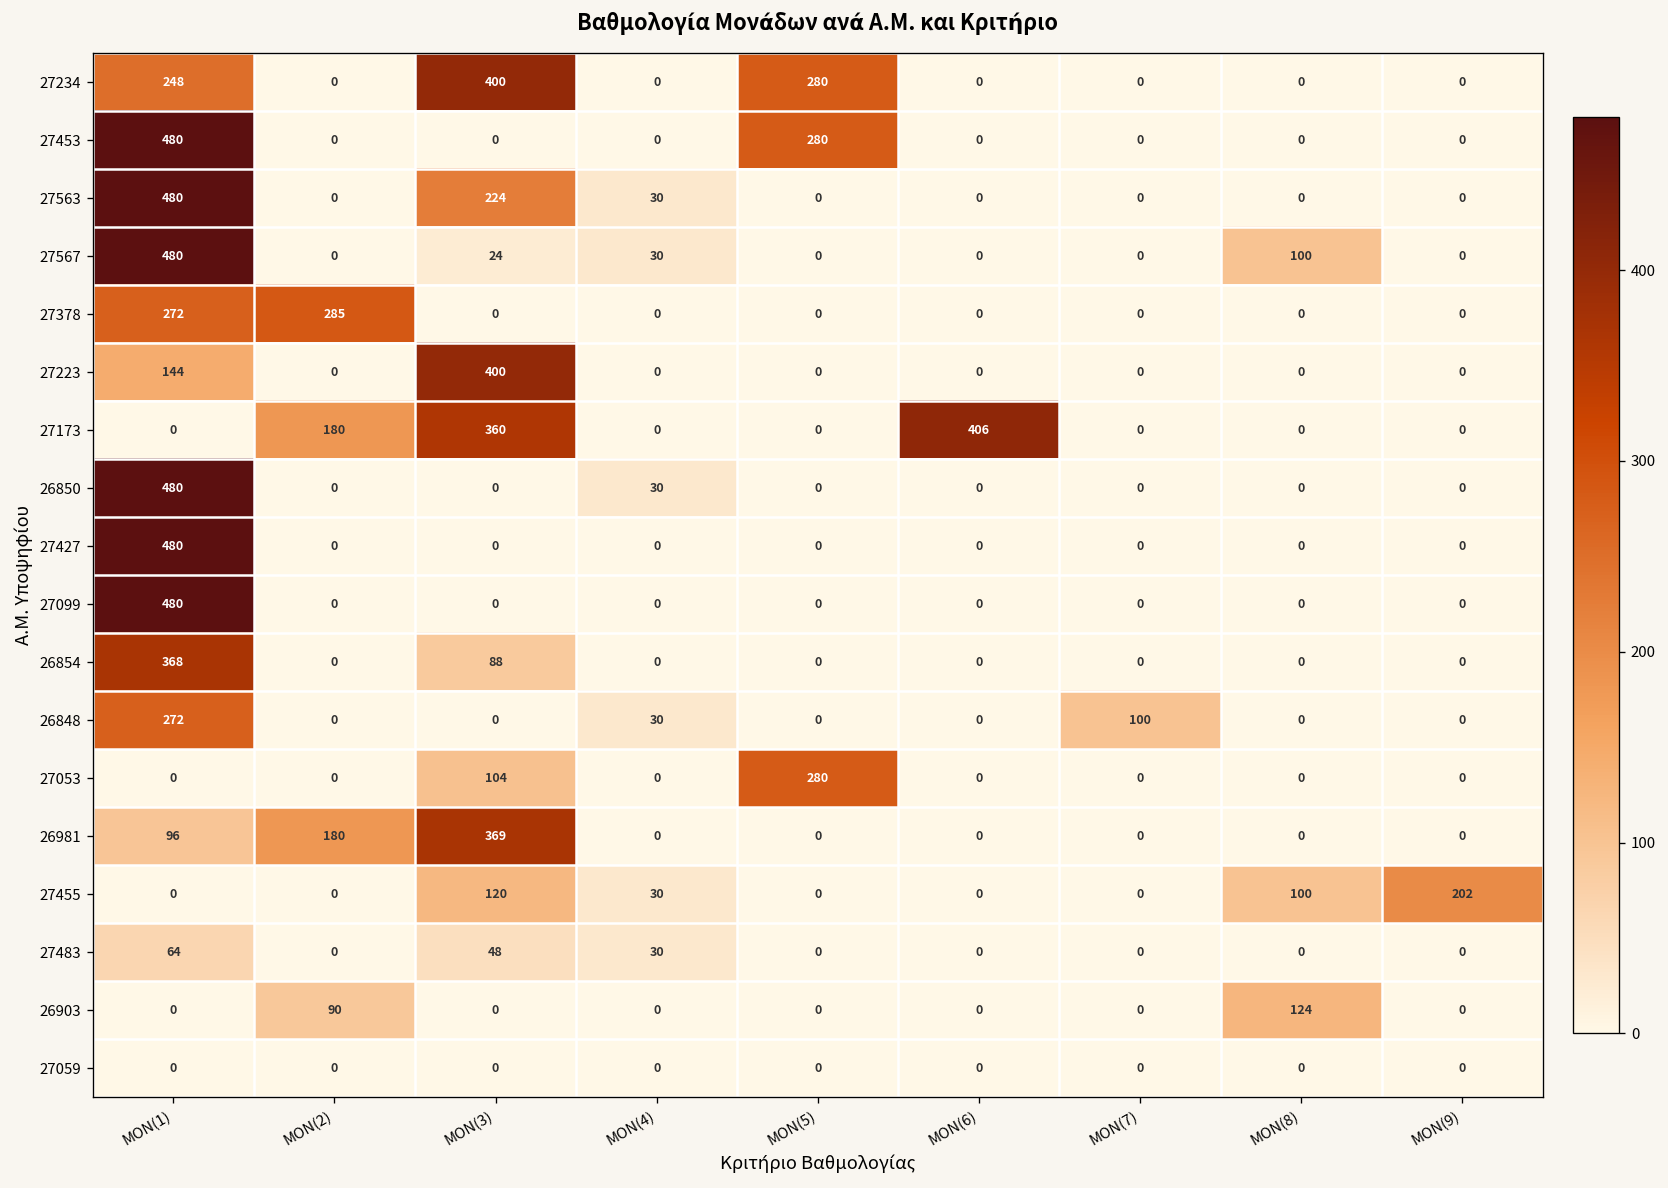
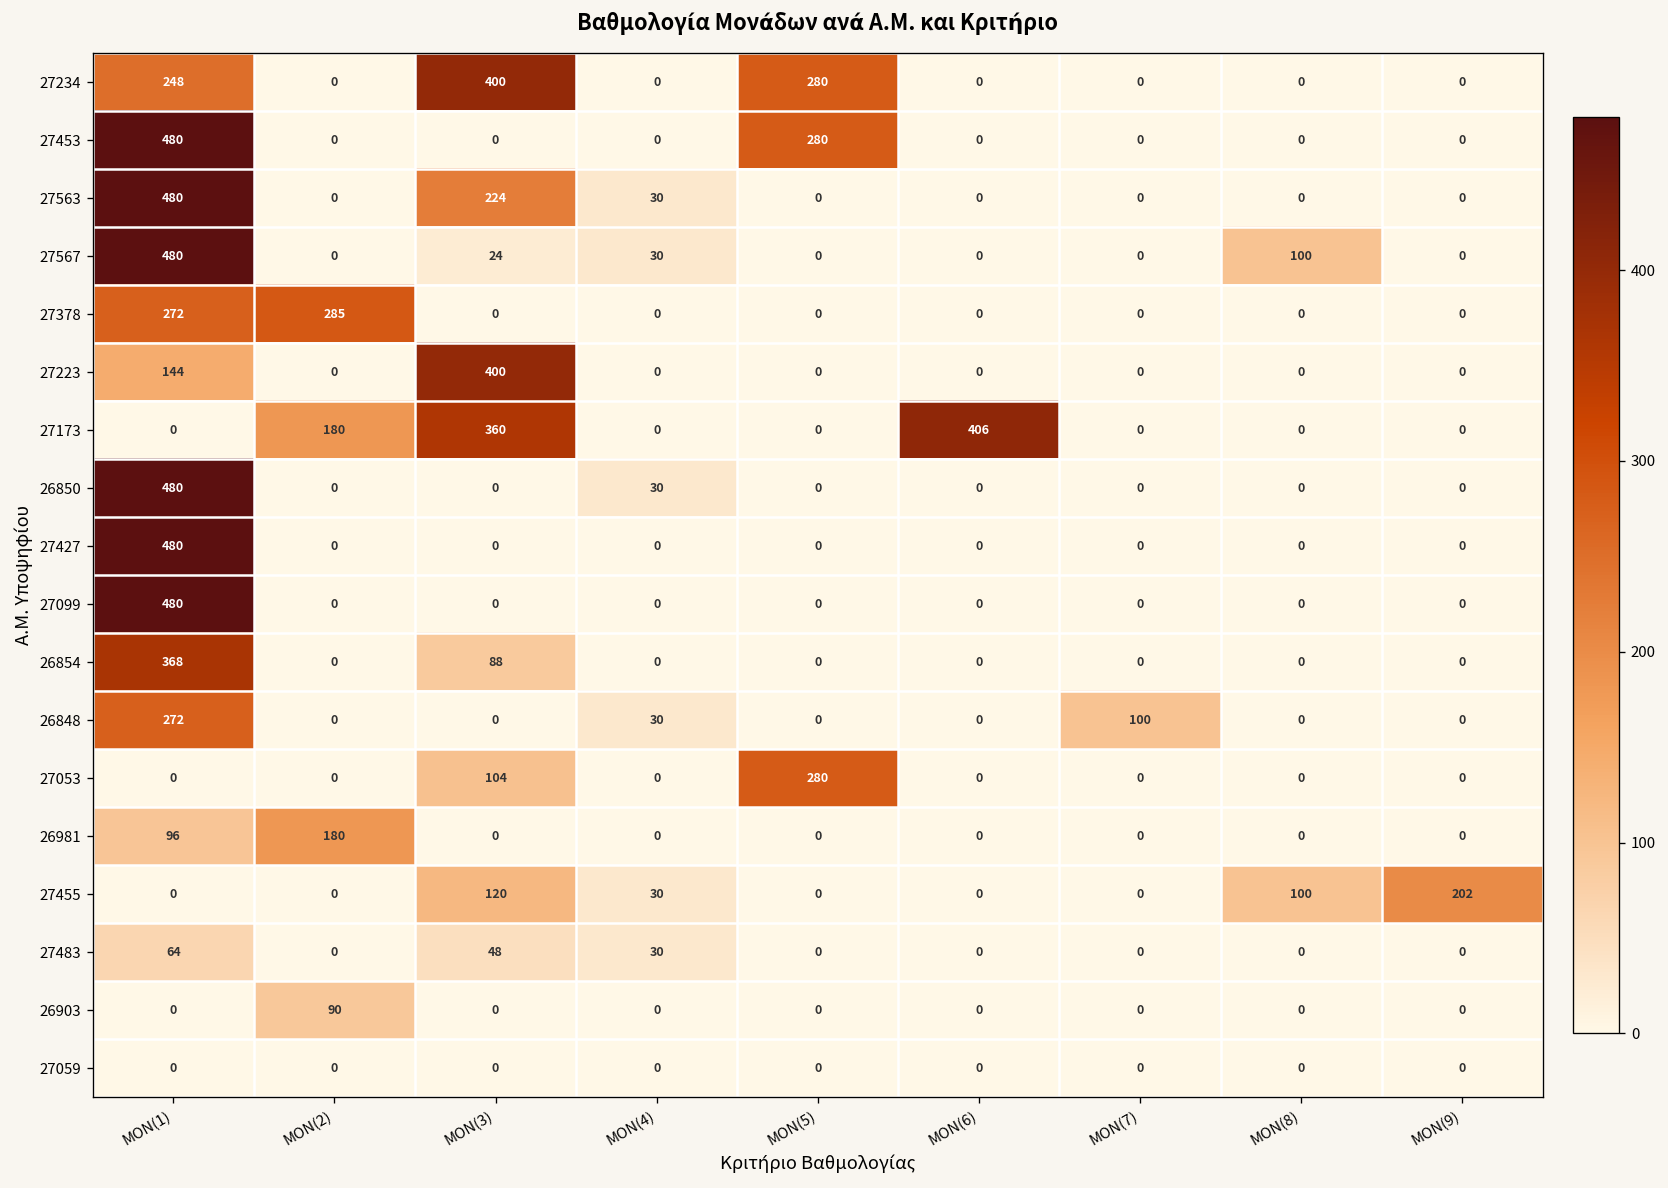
26981, MON(3): 369 -> 0
26903, MON(8): 124 -> 0
